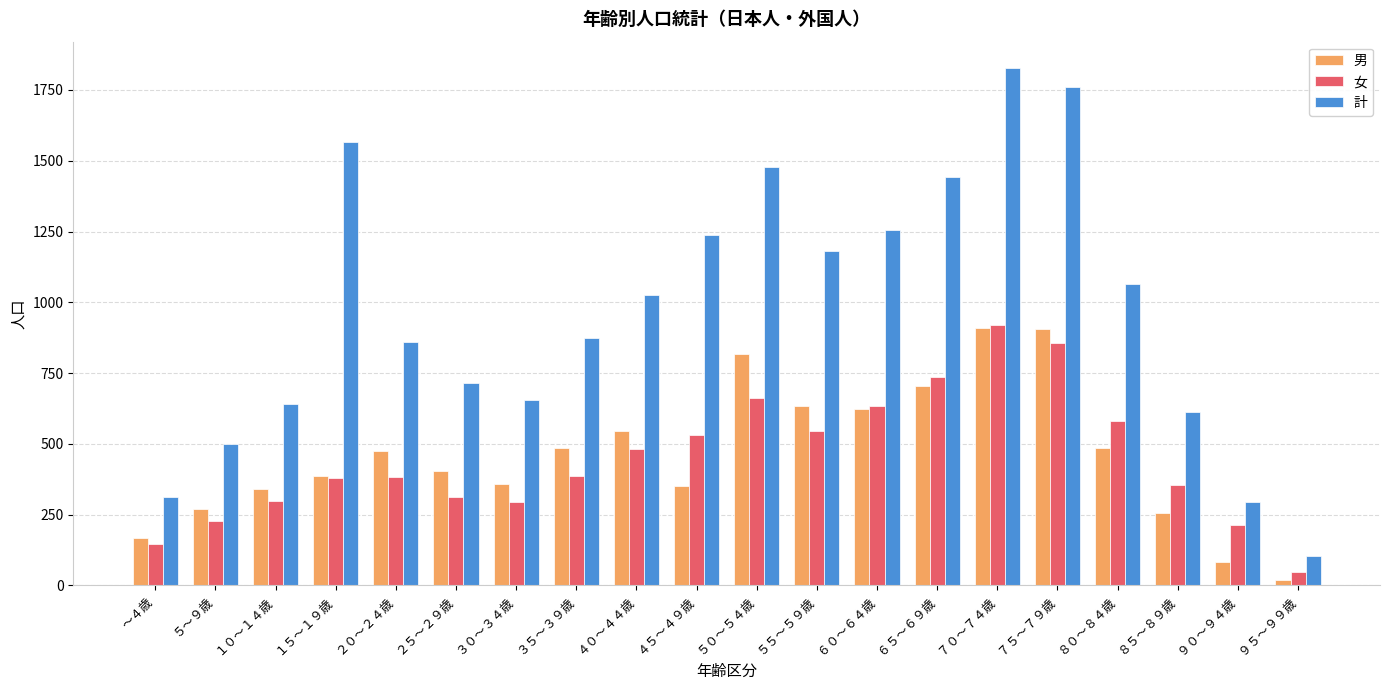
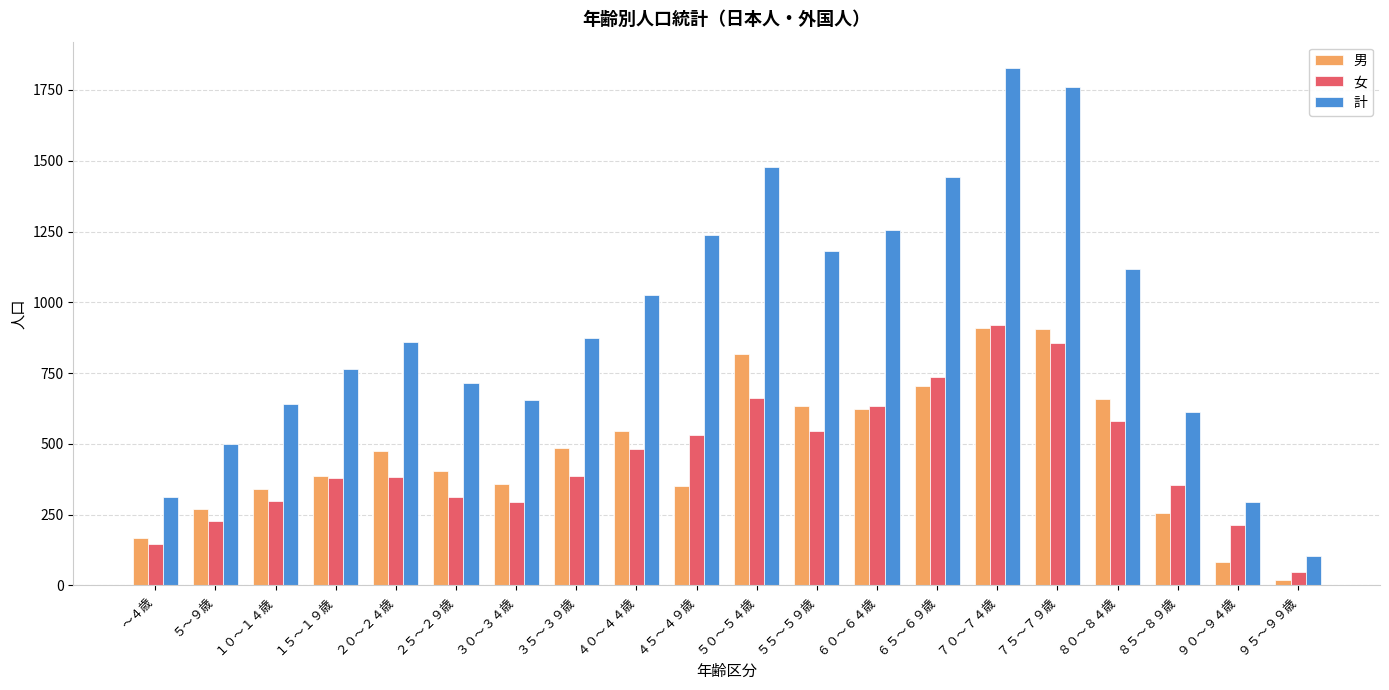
計, １５～１９歳: 1570 -> 760
男, ８０～８４歳: 480 -> 660
計, ８０～８４歳: 1070 -> 1120
